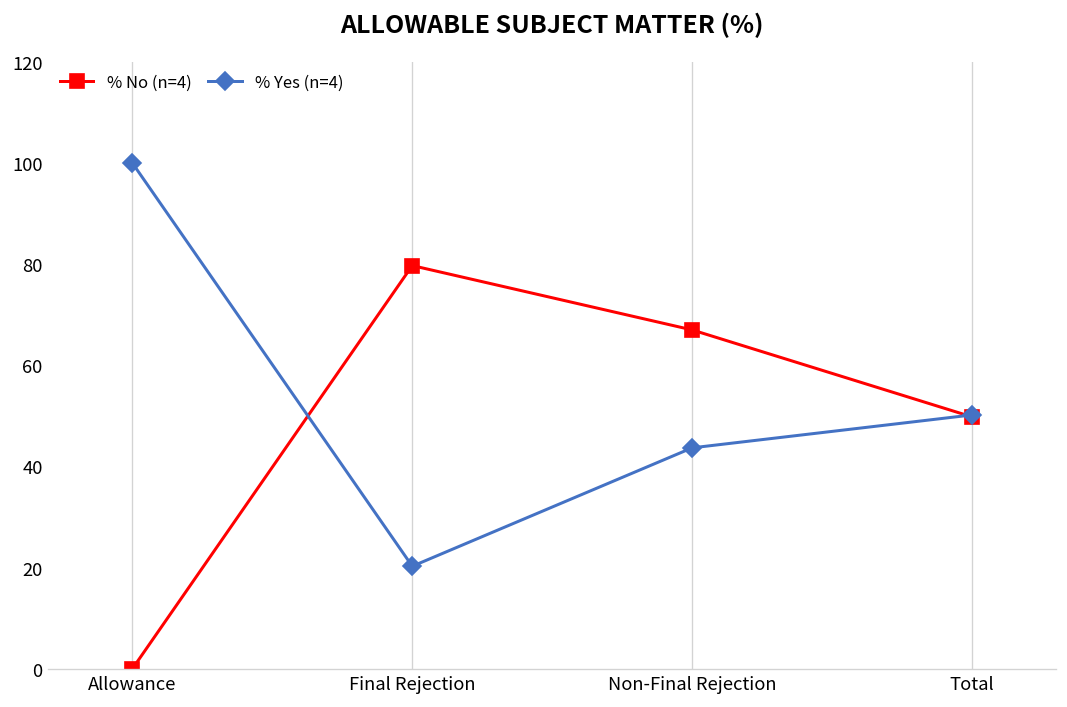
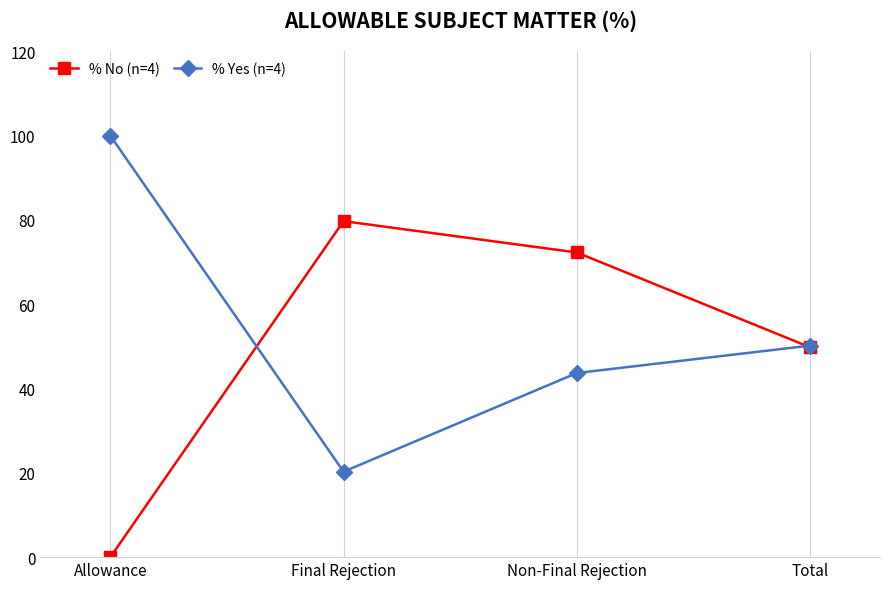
% No (n=4), Non-Final Rejection: 67 -> 72
